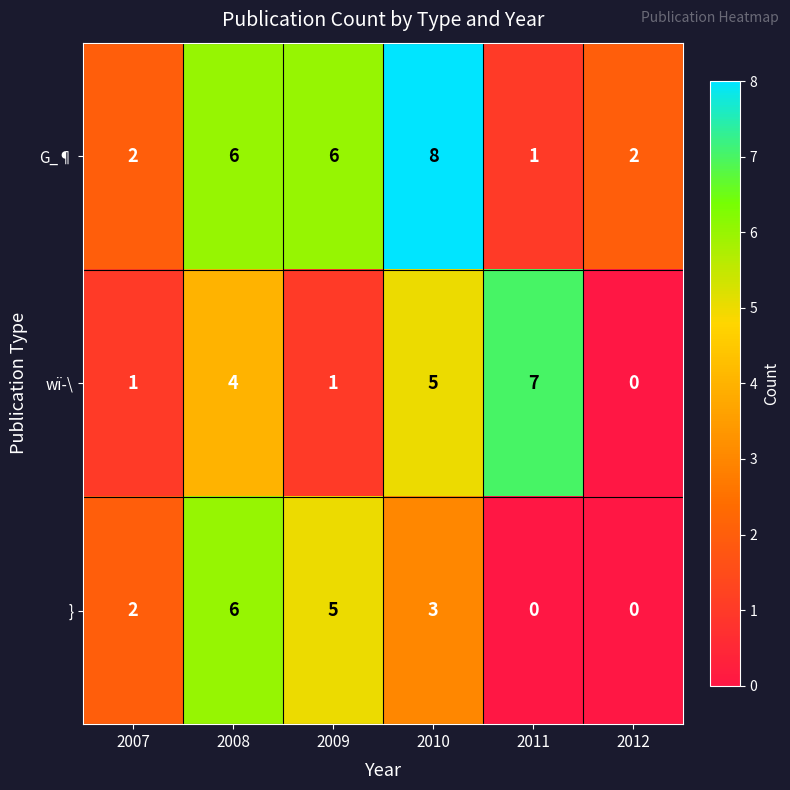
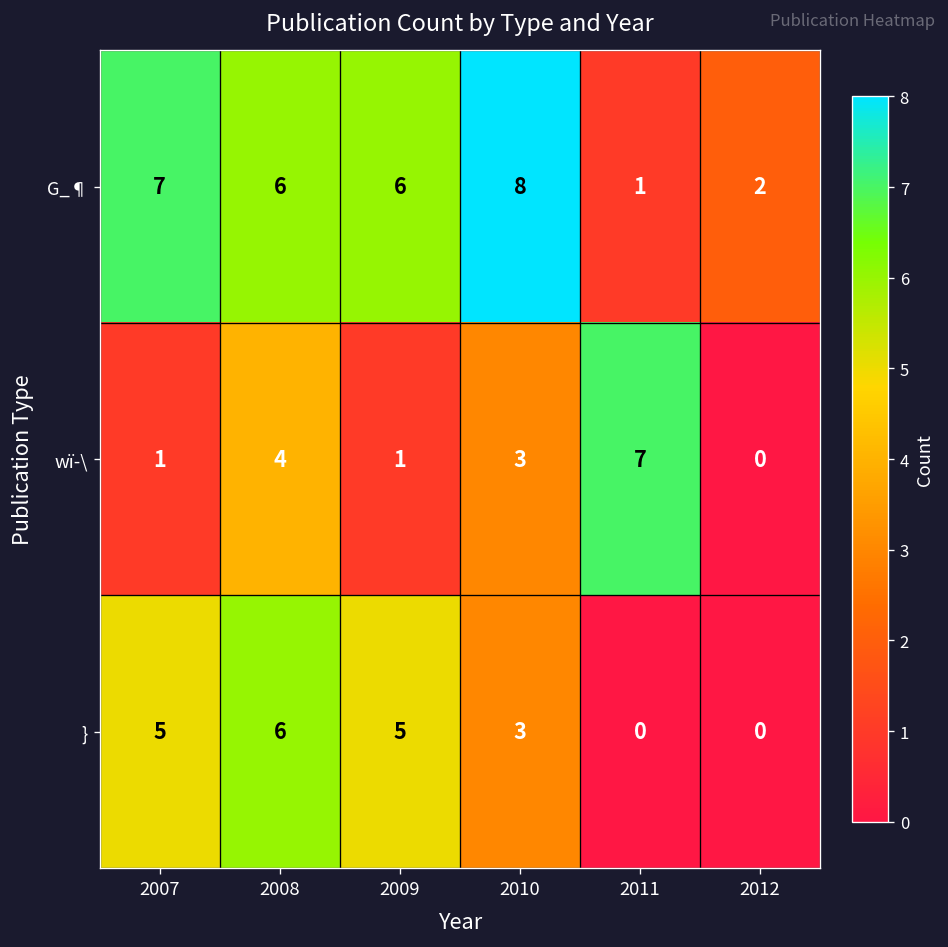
G_¶, 2007: 2 -> 7
wï­\, 2010: 5 -> 3
}, 2007: 2 -> 5
